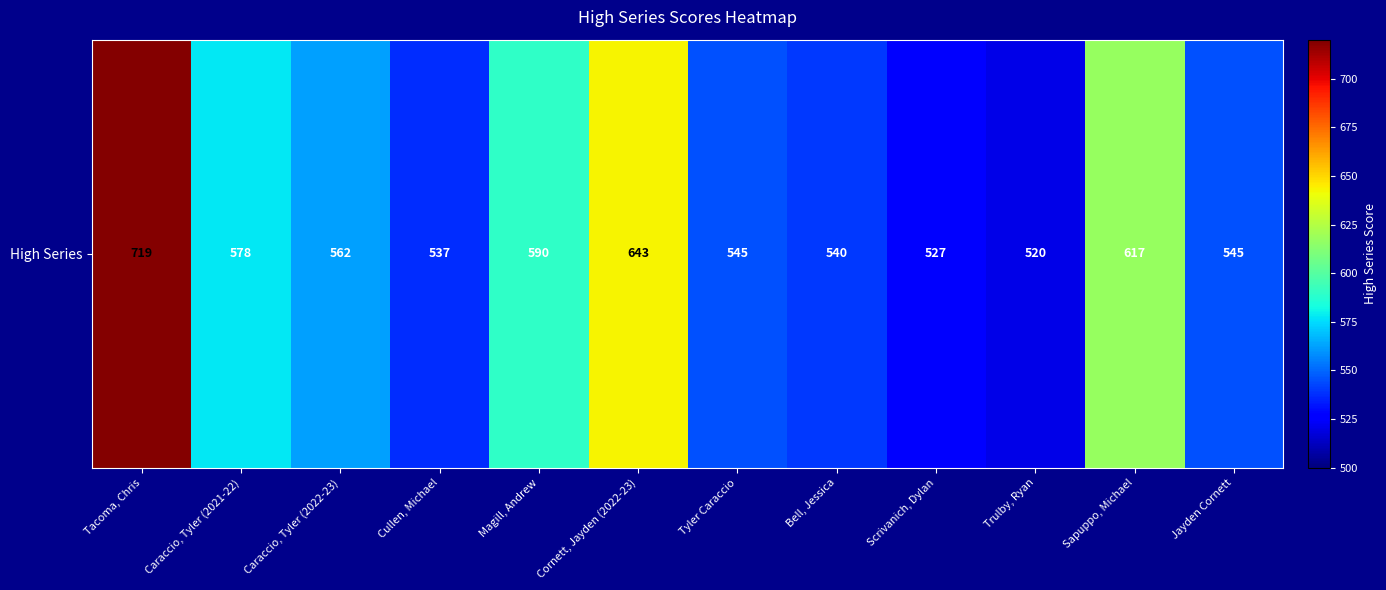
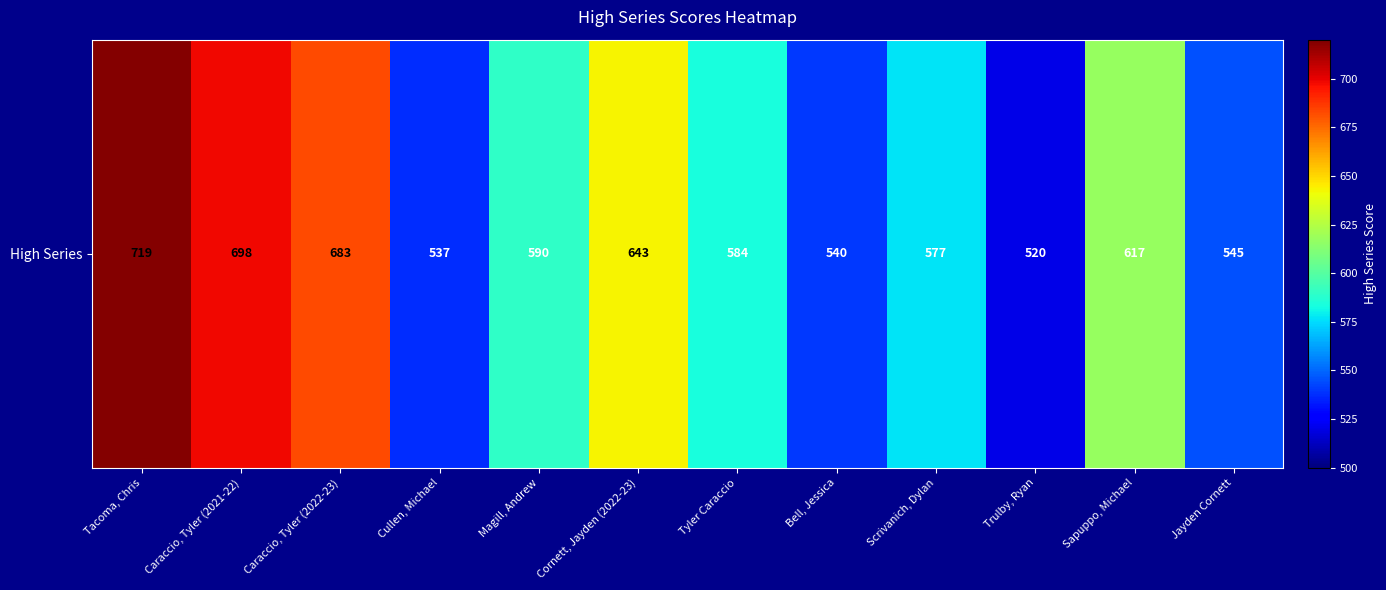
High Series, Caraccio, Tyler (2021-22): 578 -> 698
High Series, Caraccio, Tyler (2022-23): 562 -> 683
High Series, Tyler Caraccio: 545 -> 584
High Series, Scrivanich, Dylan: 527 -> 577
